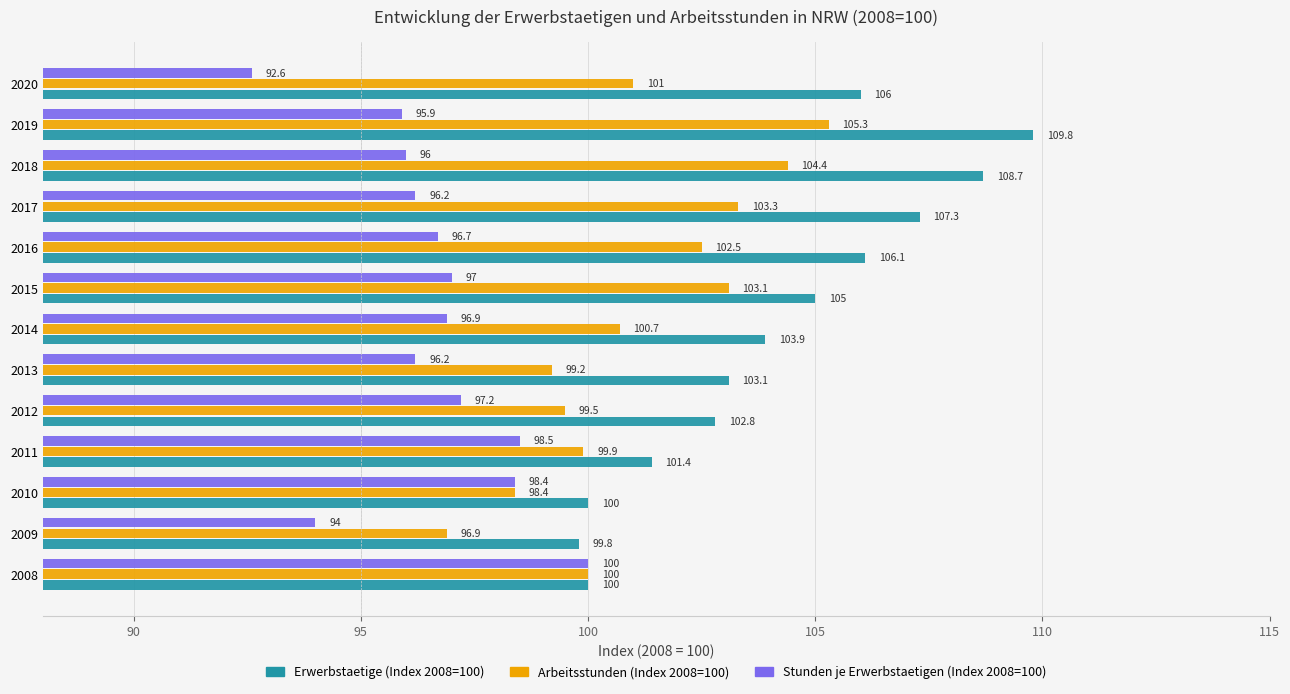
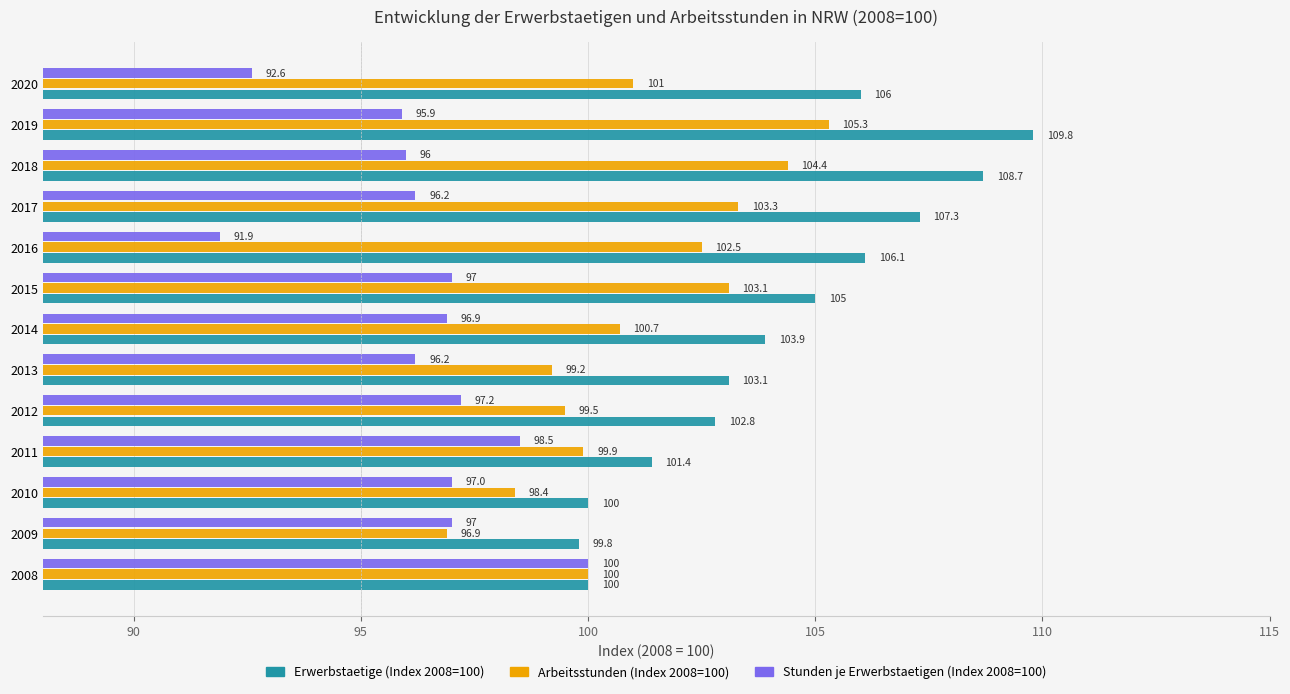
Stunden je Erwerbstaetigen (Index 2008=100), 2016: 96.7 -> 91.9
Stunden je Erwerbstaetigen (Index 2008=100), 2010: 98.4 -> 97.0
Stunden je Erwerbstaetigen (Index 2008=100), 2009: 94 -> 97
